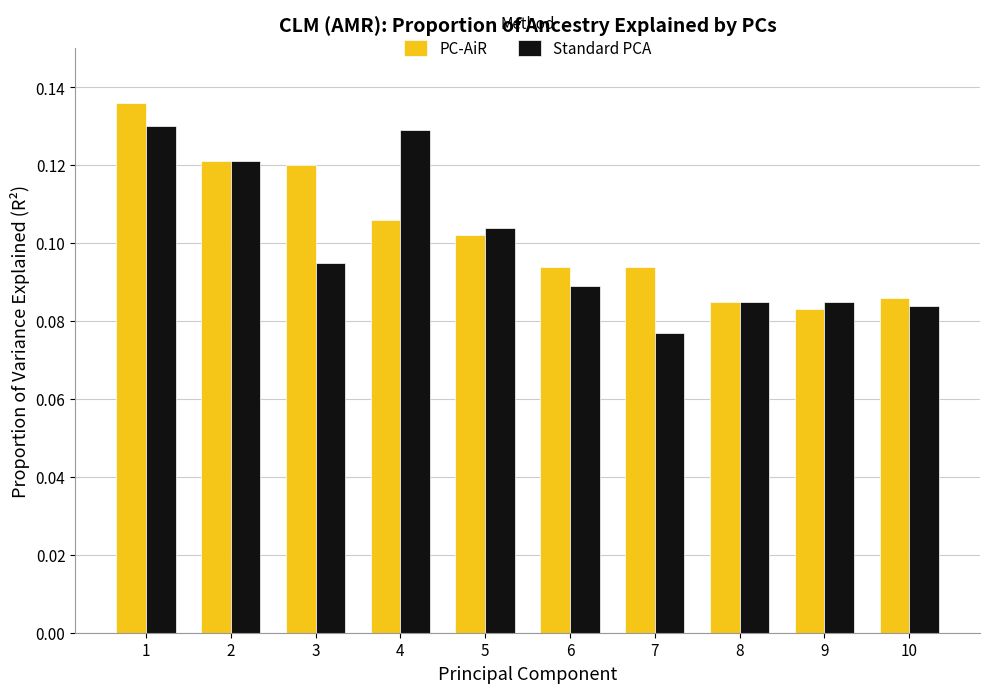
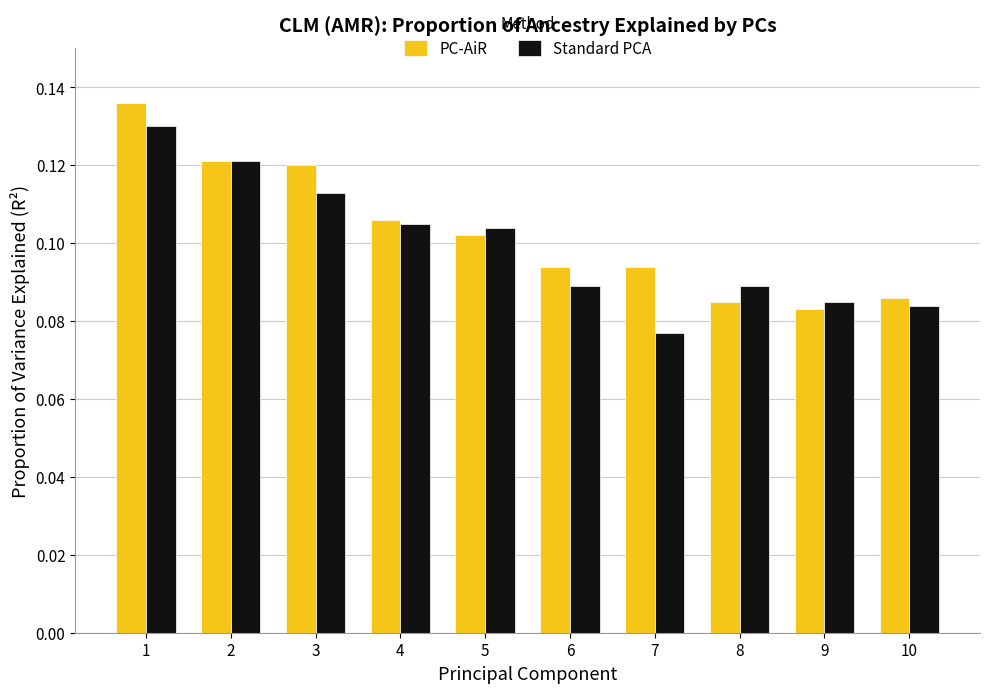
Standard PCA, 3: 0.095 -> 0.113
Standard PCA, 4: 0.129 -> 0.105
Standard PCA, 8: 0.085 -> 0.089
